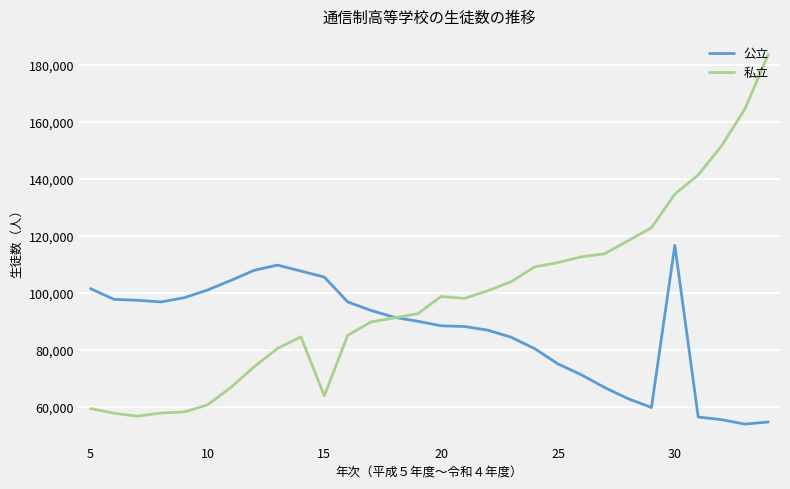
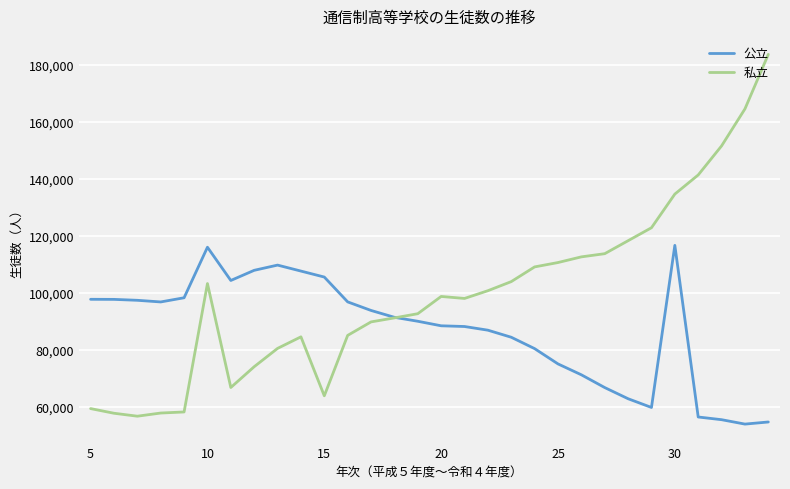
公立, 5: 101,000 -> 98,000
公立, 10: 101,000 -> 116,000
私立, 10: 61,000 -> 103,000
